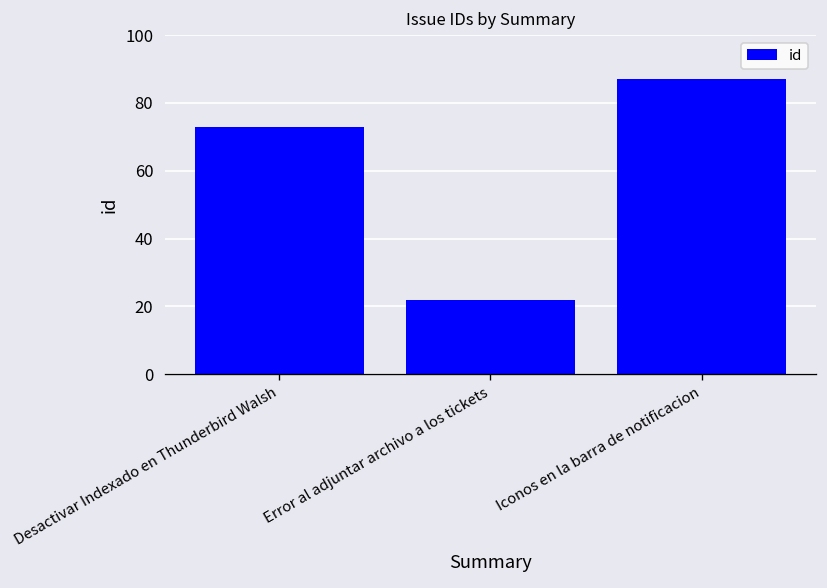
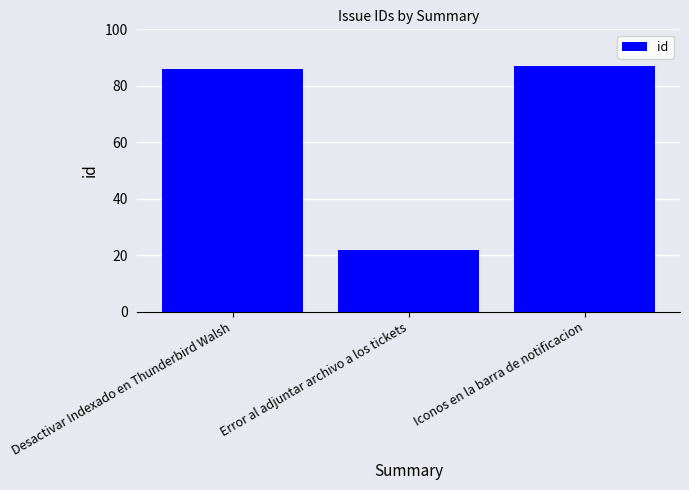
Desactivar Indexado en Thunderbird Walsh: 73 -> 86
